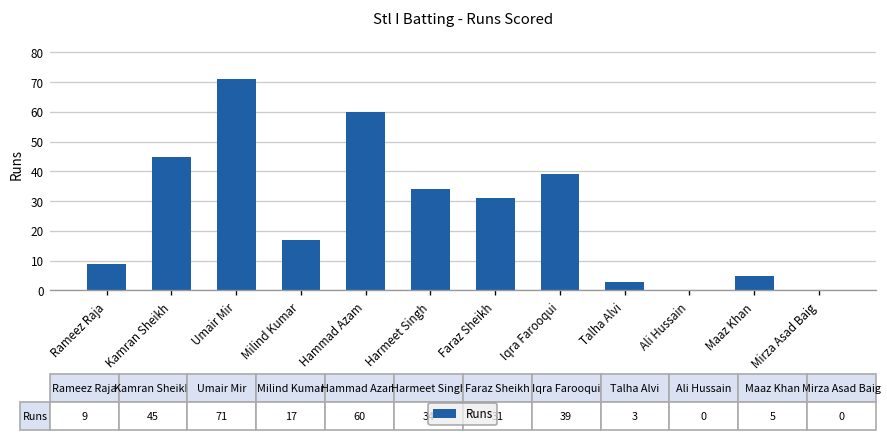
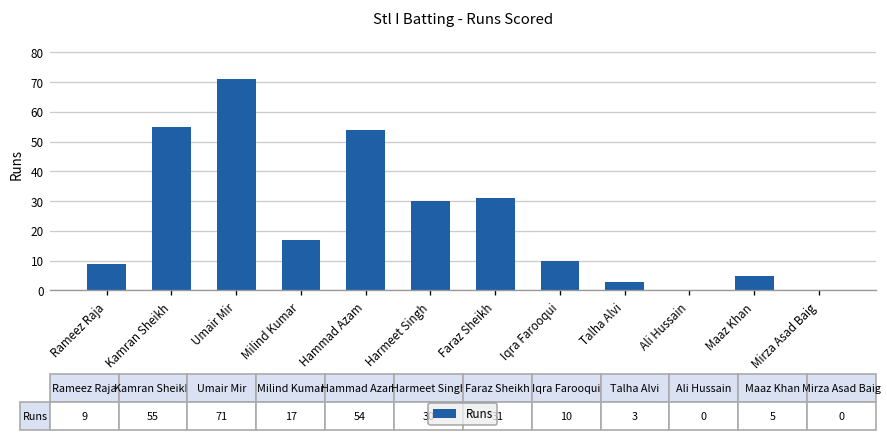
Kamran Sheikh: 45 -> 55
Hammad Azam: 60 -> 54
Harmeet Singh: 34 -> 30
Iqra Farooqui: 39 -> 10
